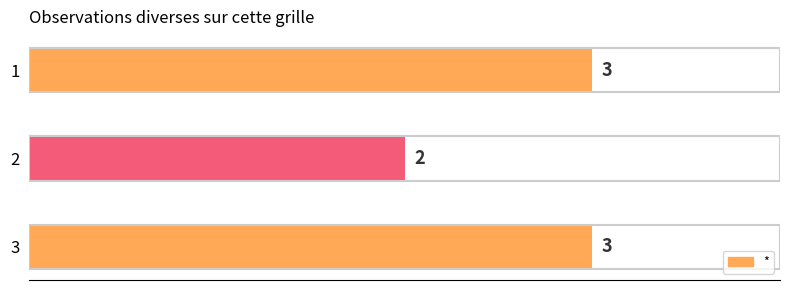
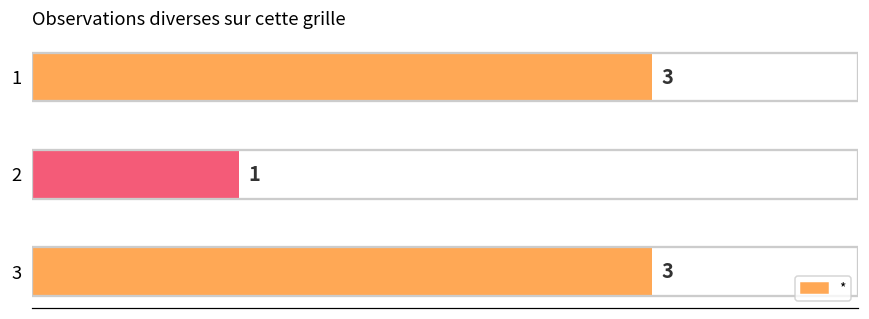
2: 2 -> 1
